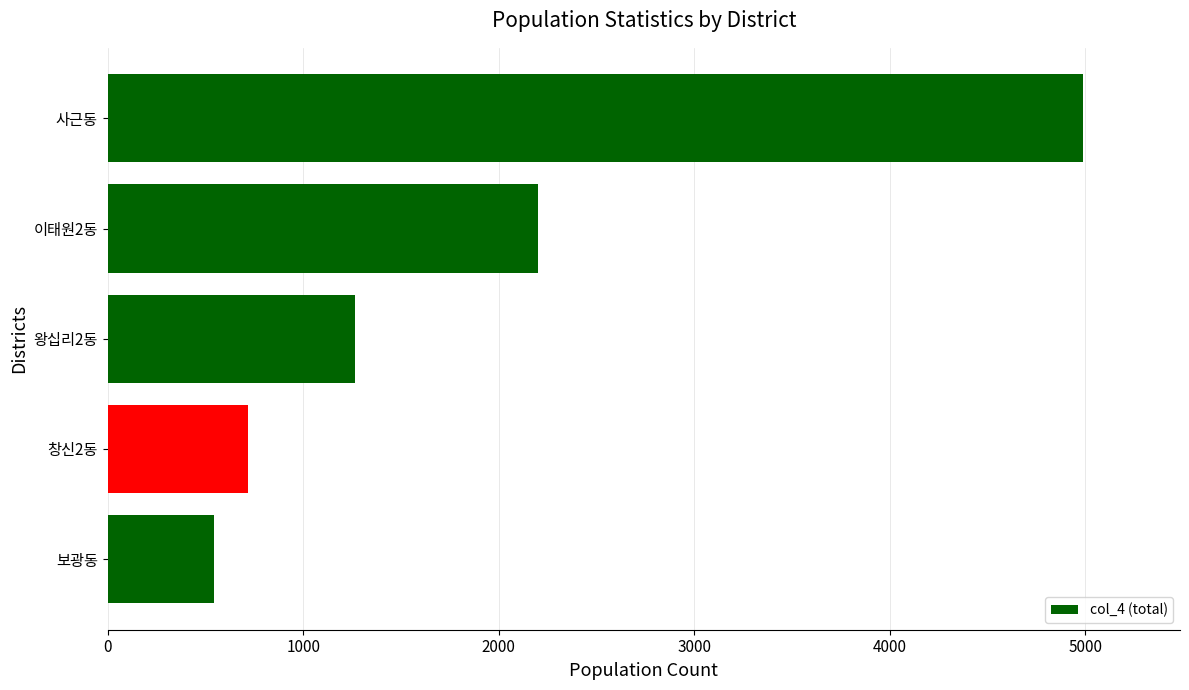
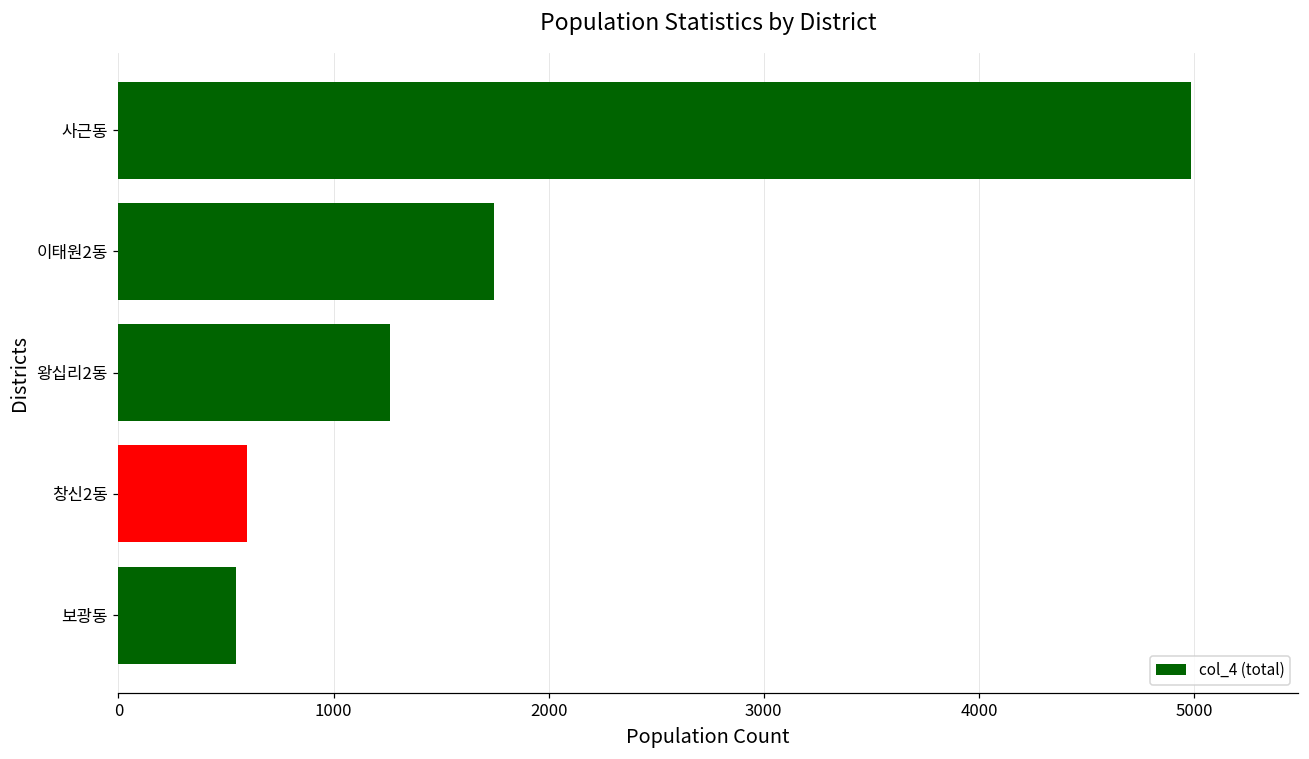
이태원2동: 2200 -> 1750
창신2동: 720 -> 600
